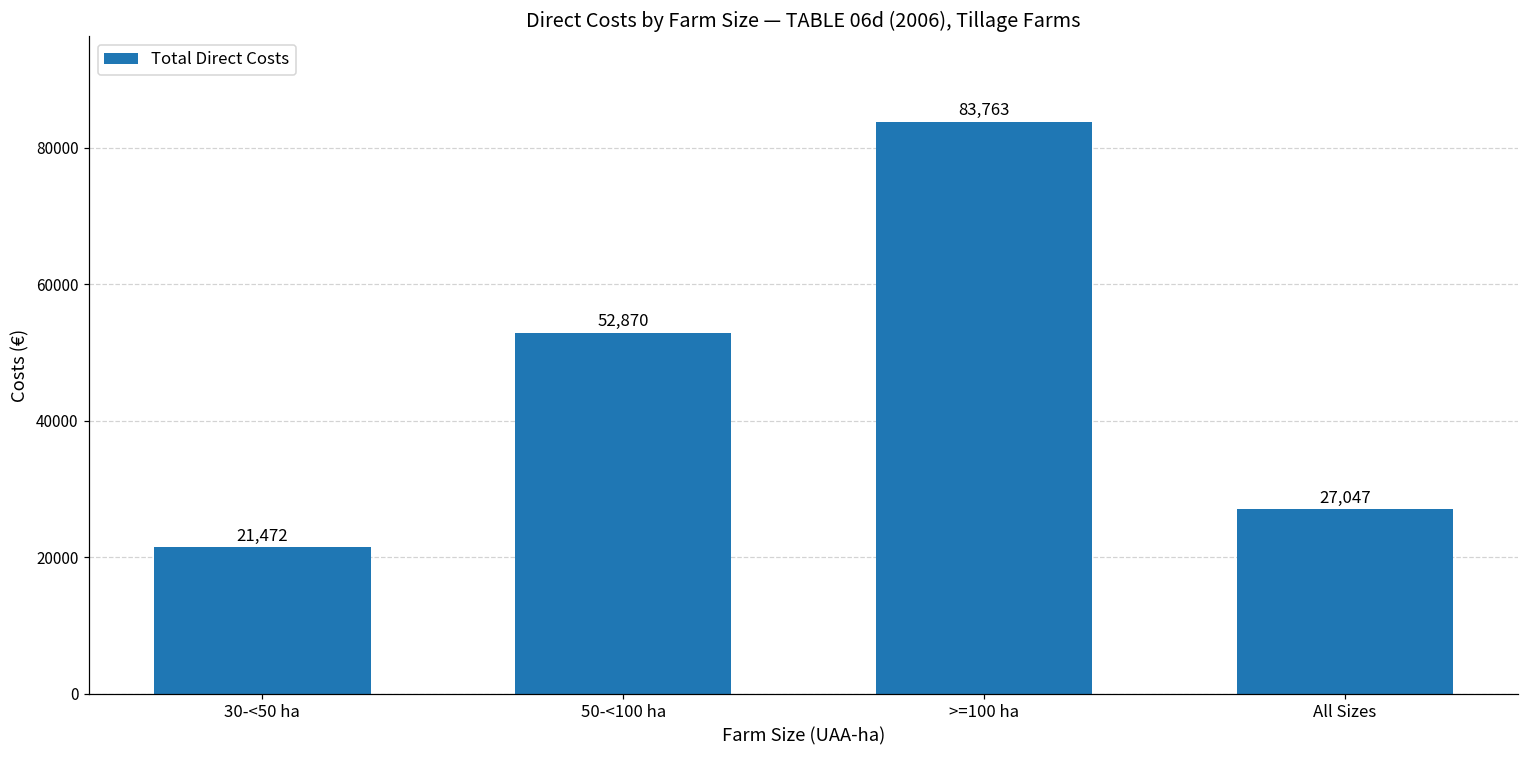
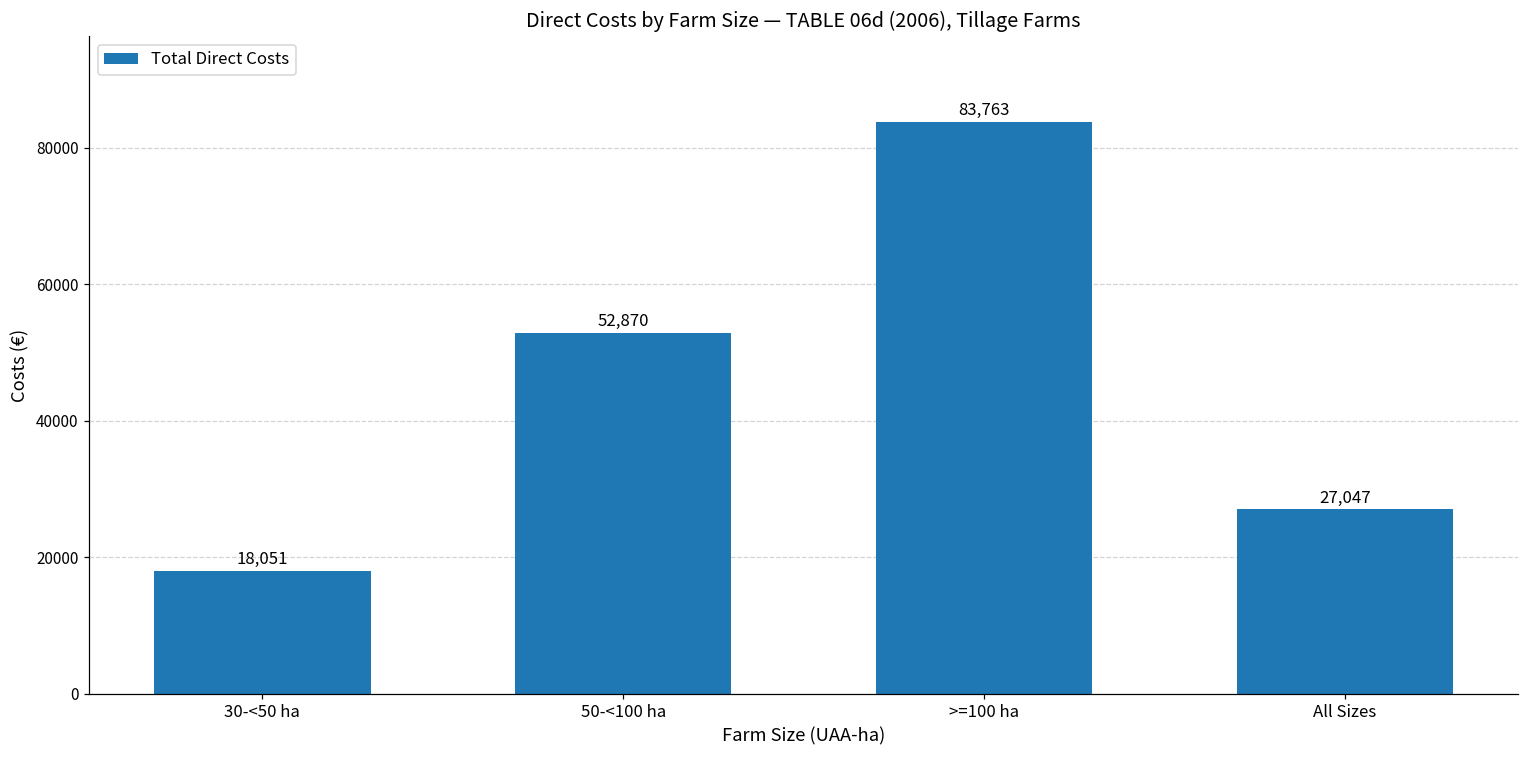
30-<50 ha: 21,472 -> 18,051
